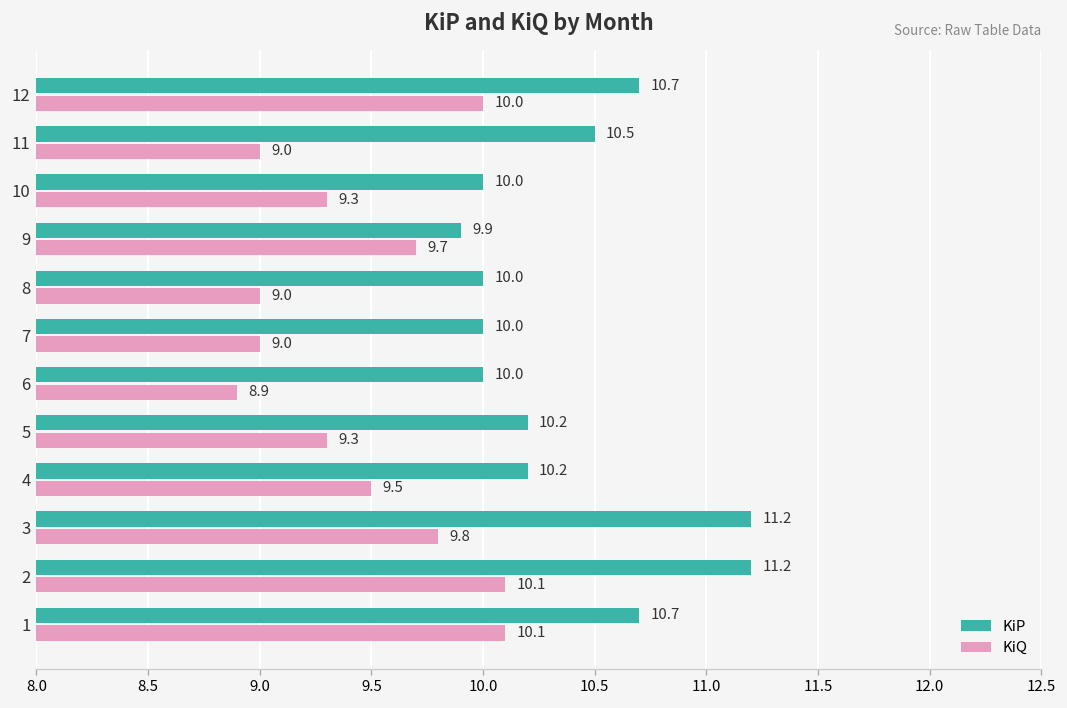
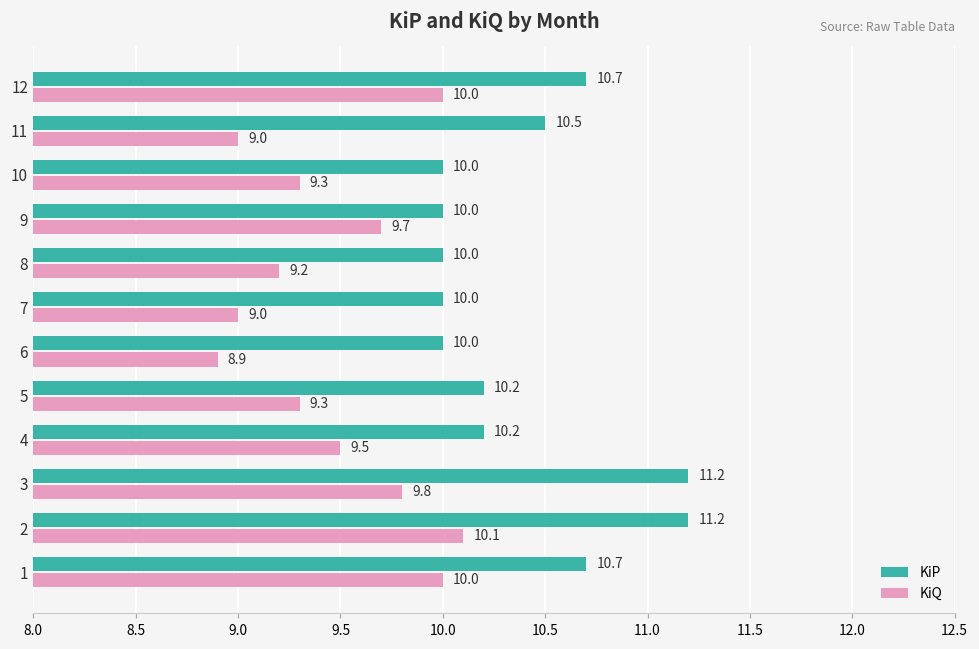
KiP, 9: 9.9 -> 10.0
KiQ, 8: 9.0 -> 9.2
KiQ, 1: 10.1 -> 10.0
